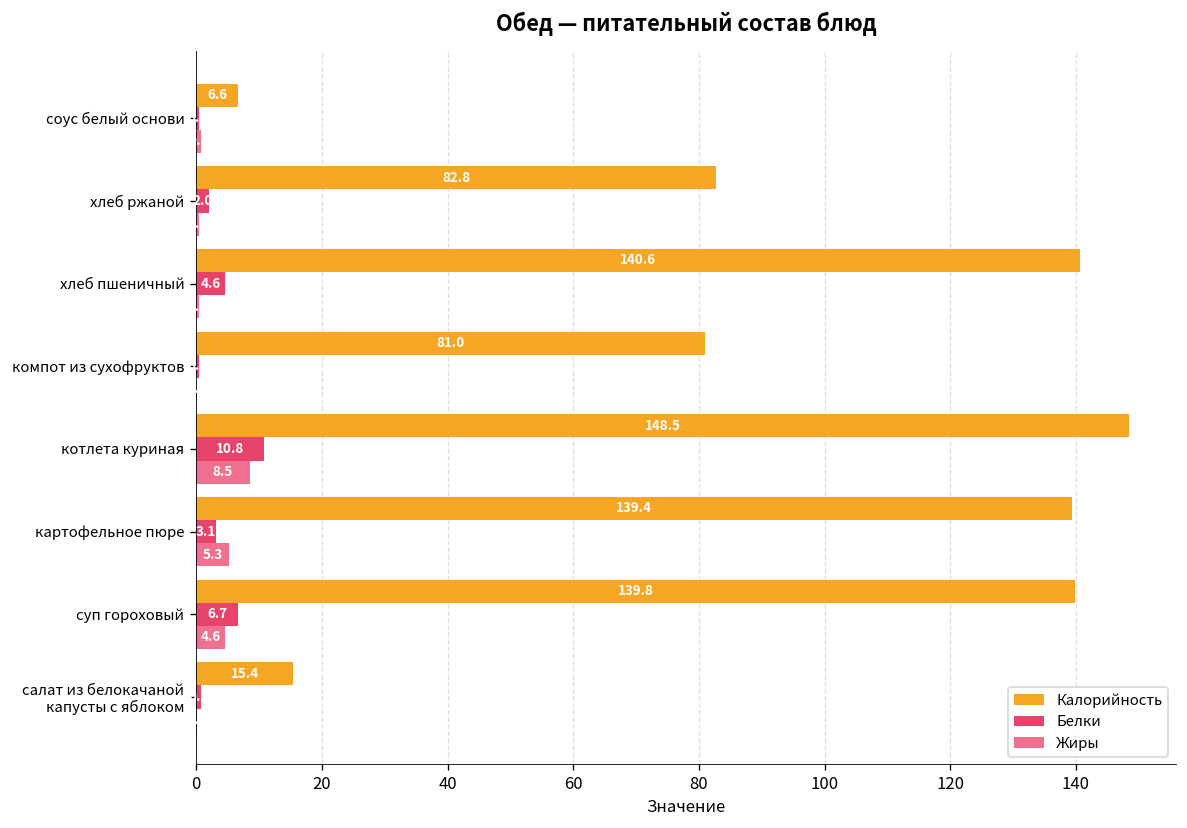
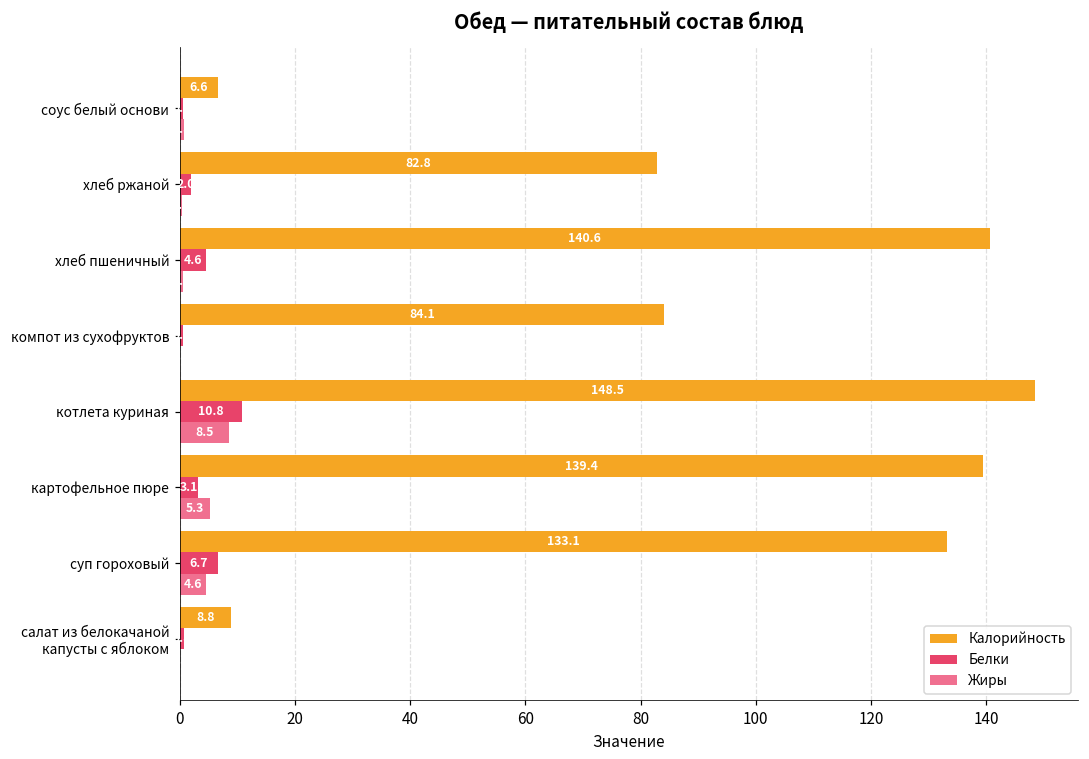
Калорийность, компот из сухофруктов: 81.0 -> 84.1
Калорийность, суп гороховый: 139.8 -> 133.1
Калорийность, салат из белокачаной капусты с яблоком: 15.4 -> 8.8
